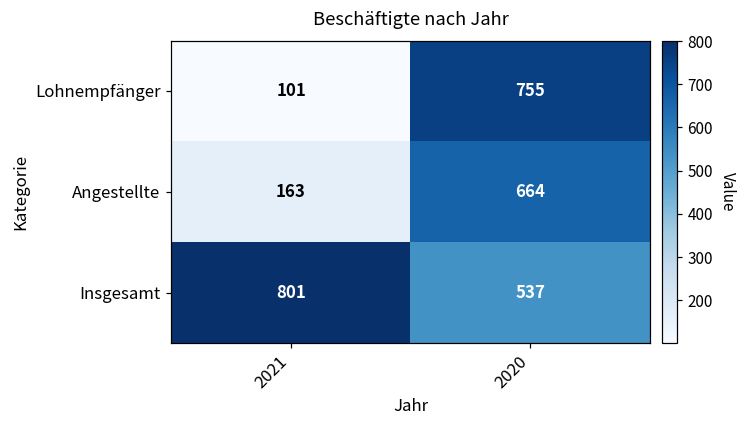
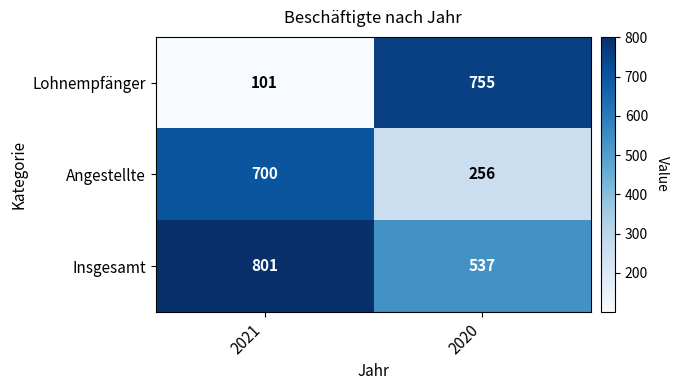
Angestellte, 2021: 163 -> 700
Angestellte, 2020: 664 -> 256
